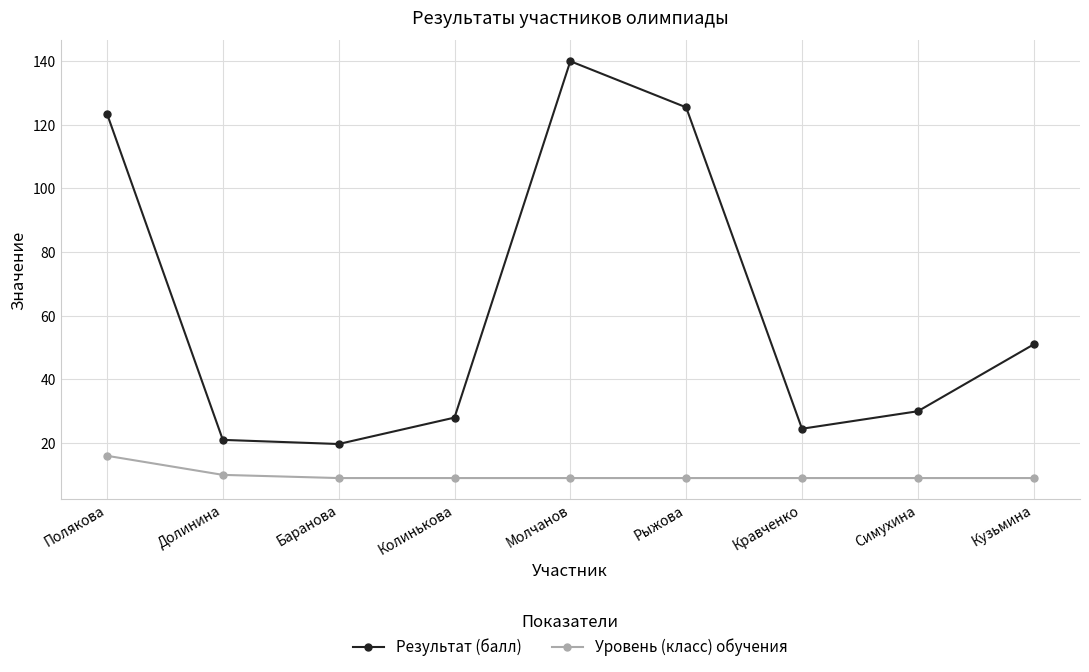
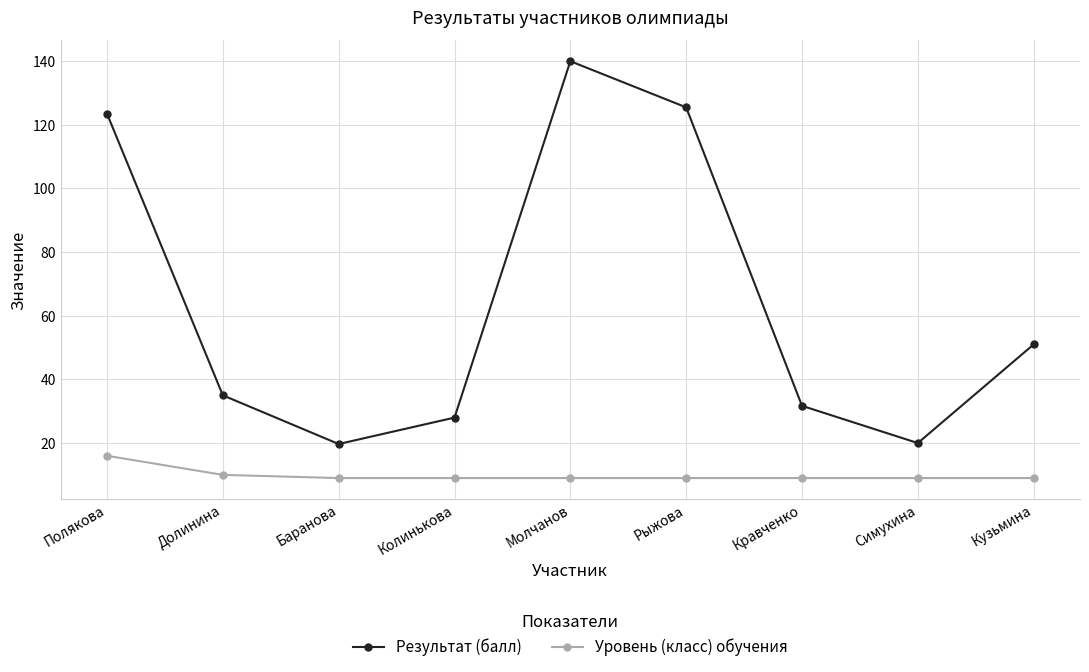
Результат (балл), Долинина: 21 -> 35
Результат (балл), Кравченко: 25 -> 32
Результат (балл), Симухина: 30 -> 20
